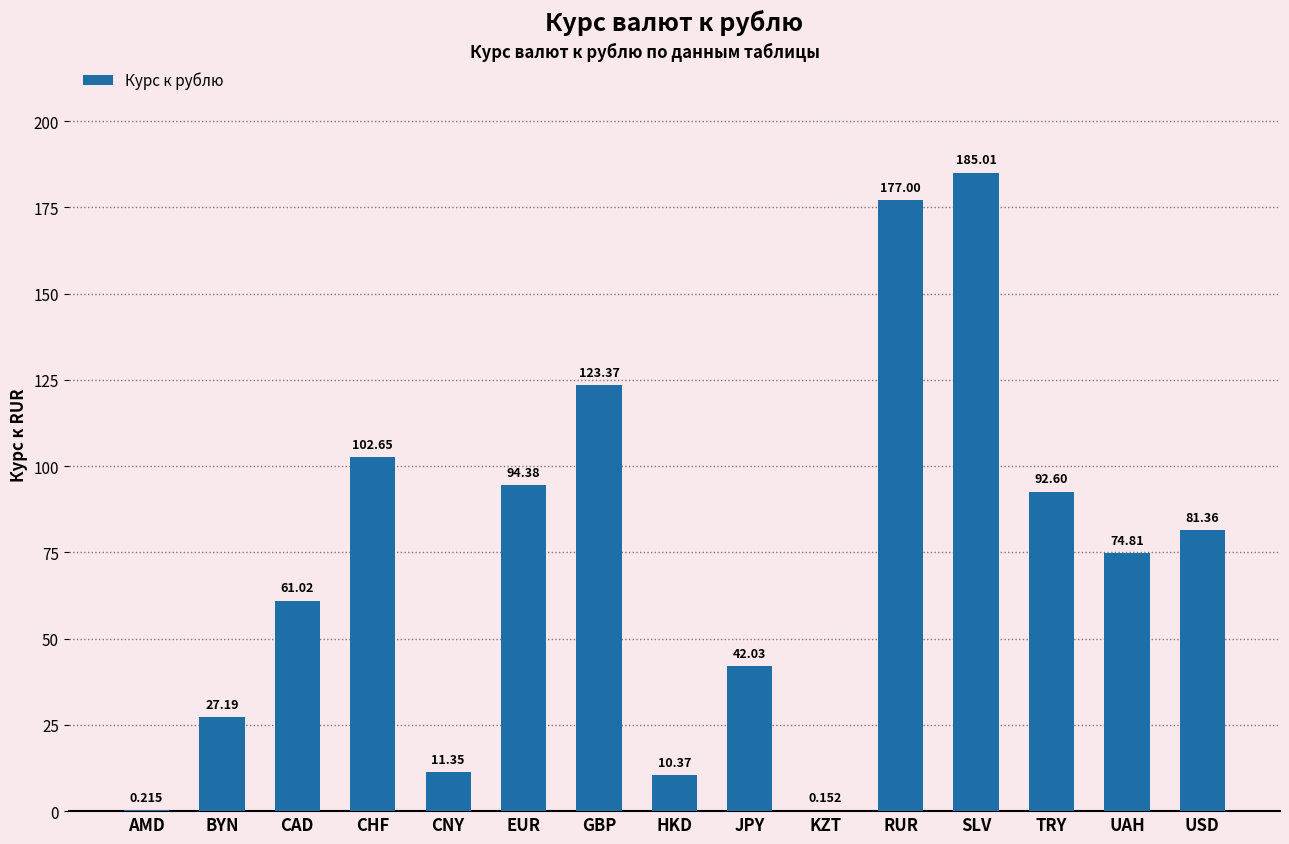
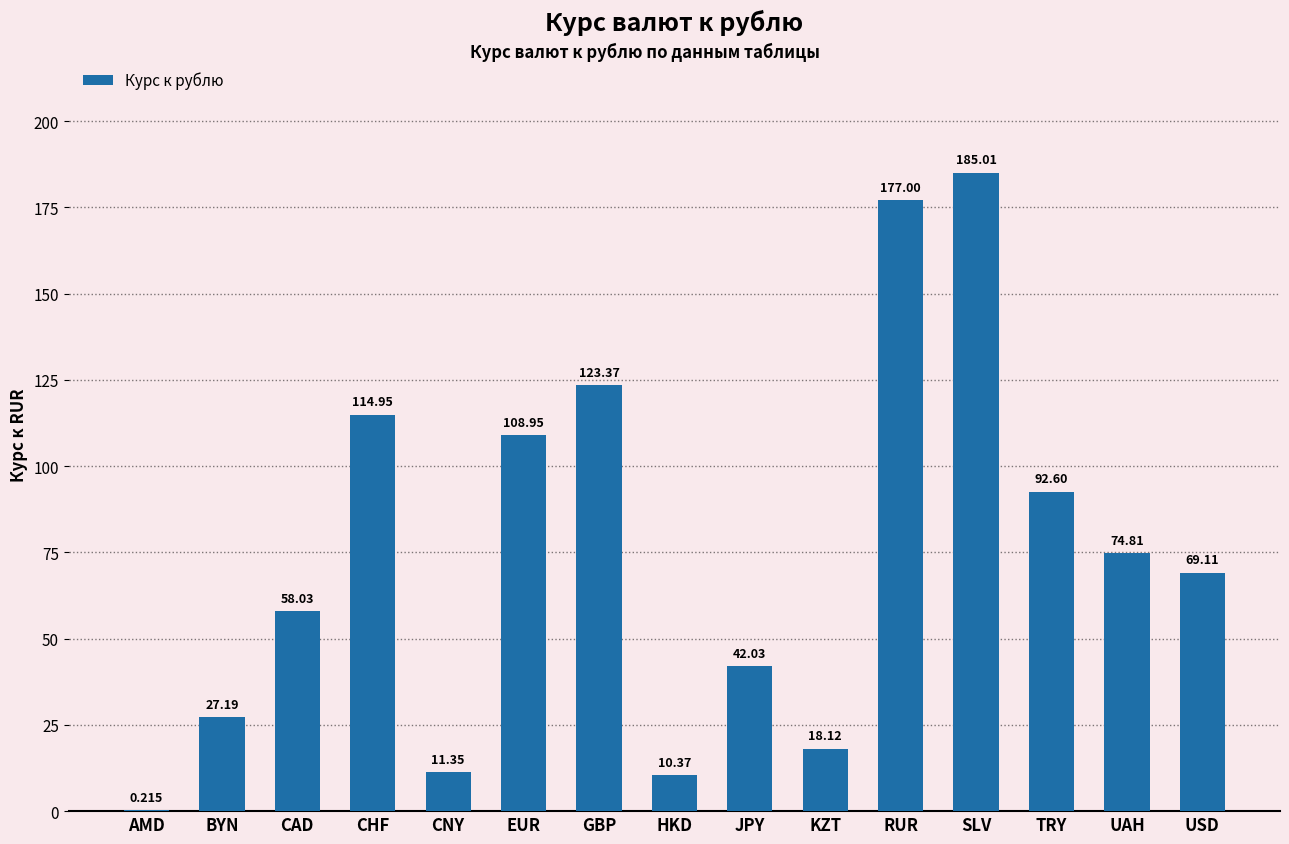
CAD: 61.02 -> 58.03
CHF: 102.65 -> 114.95
EUR: 94.38 -> 108.95
KZT: 0.152 -> 18.12
USD: 81.36 -> 69.11
